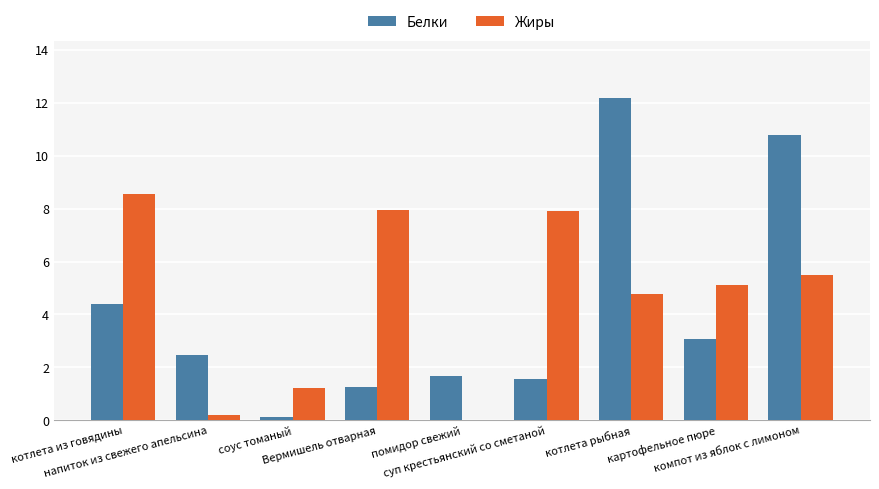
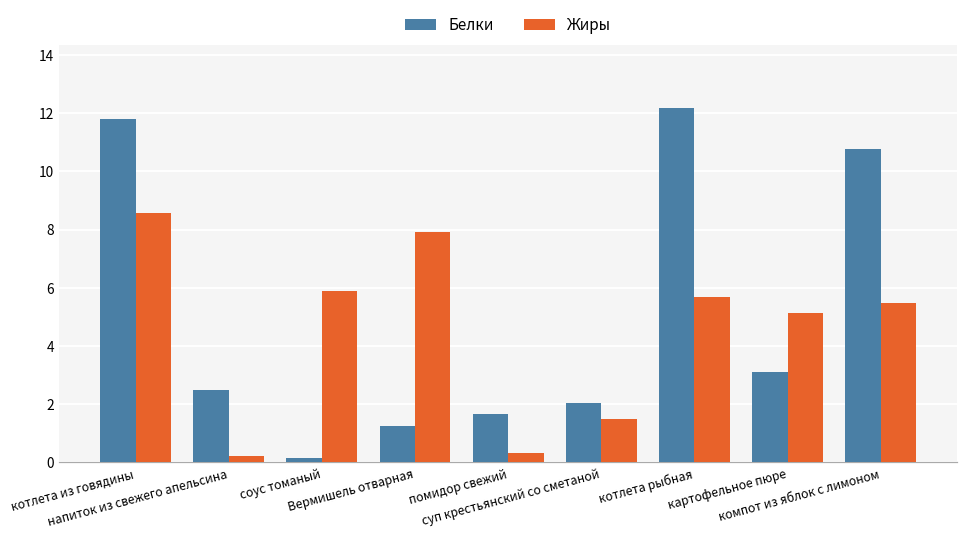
Белки, котлета из говядины: 4.4 -> 11.8
Жиры, соус томаный: 1.2 -> 5.9
Жиры, помидор свежий: 0.0 -> 0.3
Белки, суп крестьянский со сметаной: 1.6 -> 2.1
Жиры, суп крестьянский со сметаной: 7.9 -> 1.5
Жиры, котлета рыбная: 4.8 -> 5.7
